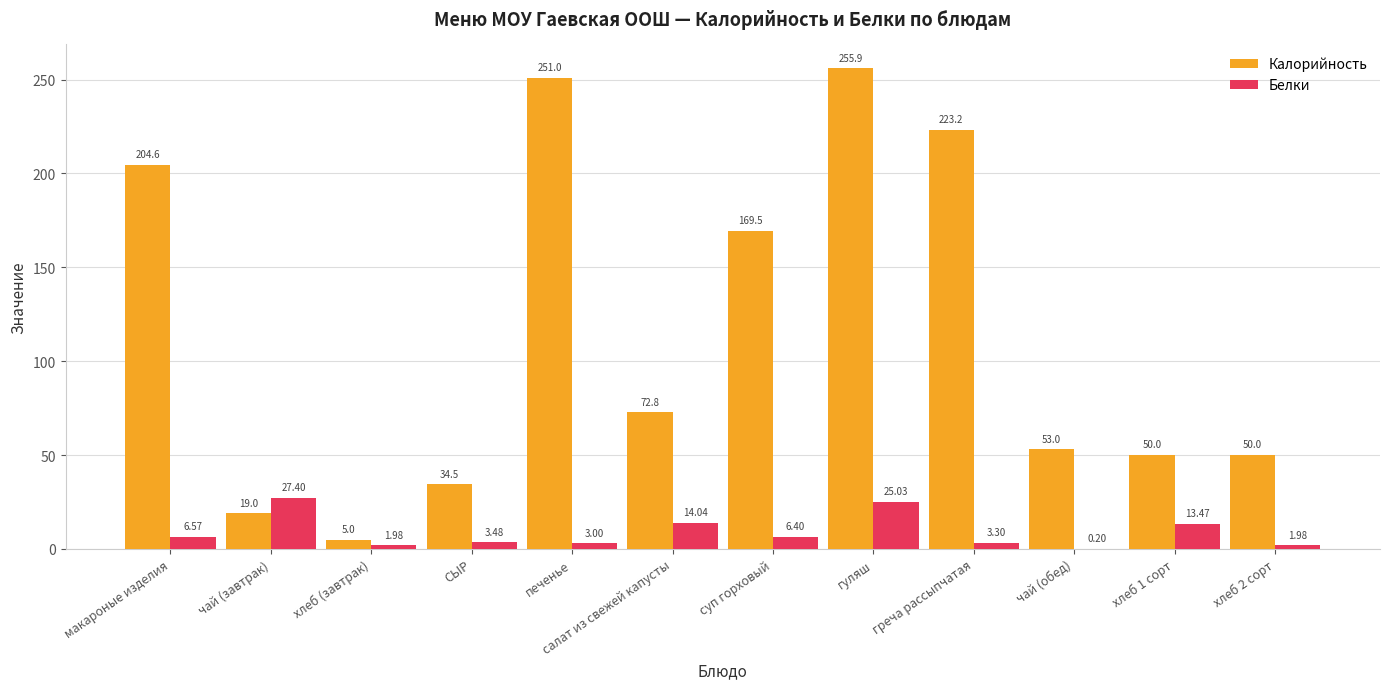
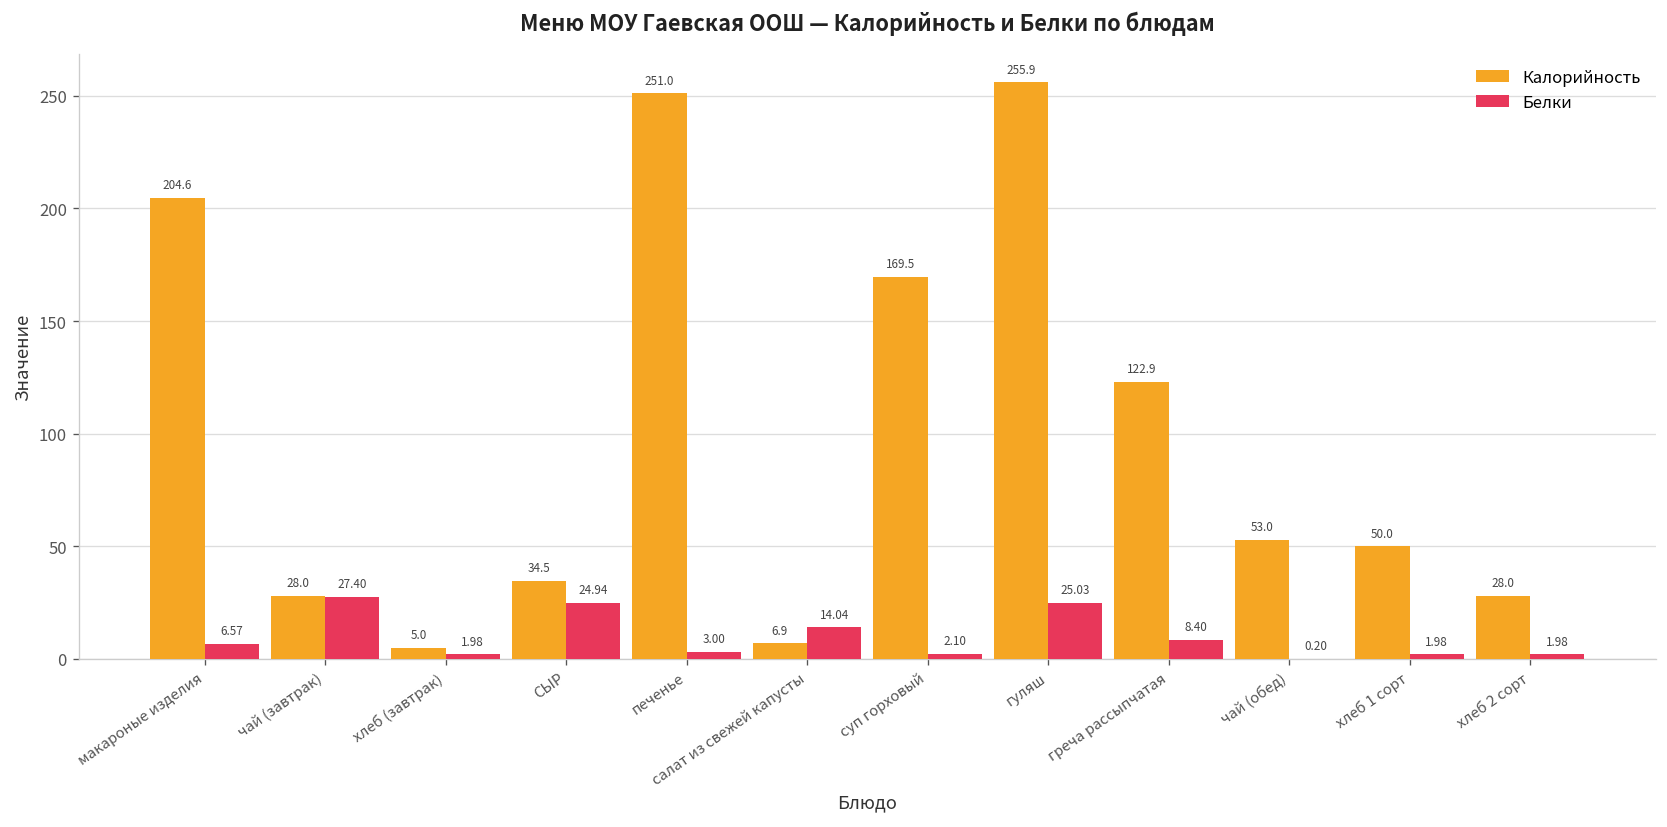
Калорийность, чай (завтрак): 19.0 -> 28.0
Белки, СЫР: 3.48 -> 24.94
Калорийность, салат из свежей капусты: 72.8 -> 6.9
Белки, суп горховый: 6.40 -> 2.10
Калорийность, греча рассыпчатая: 223.2 -> 122.9
Белки, греча рассыпчатая: 3.30 -> 8.40
Белки, хлеб 1 сорт: 13.47 -> 1.98
Калорийность, хлеб 2 сорт: 50.0 -> 28.0
